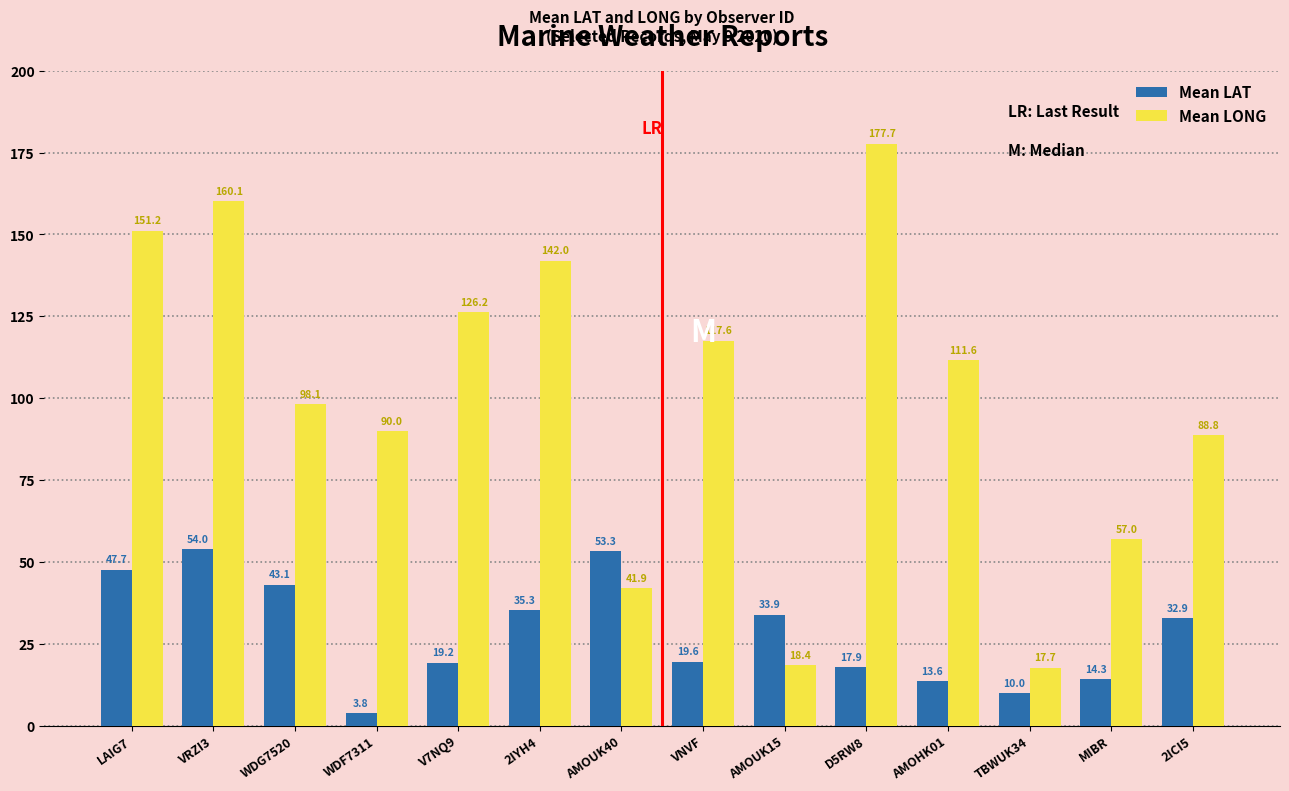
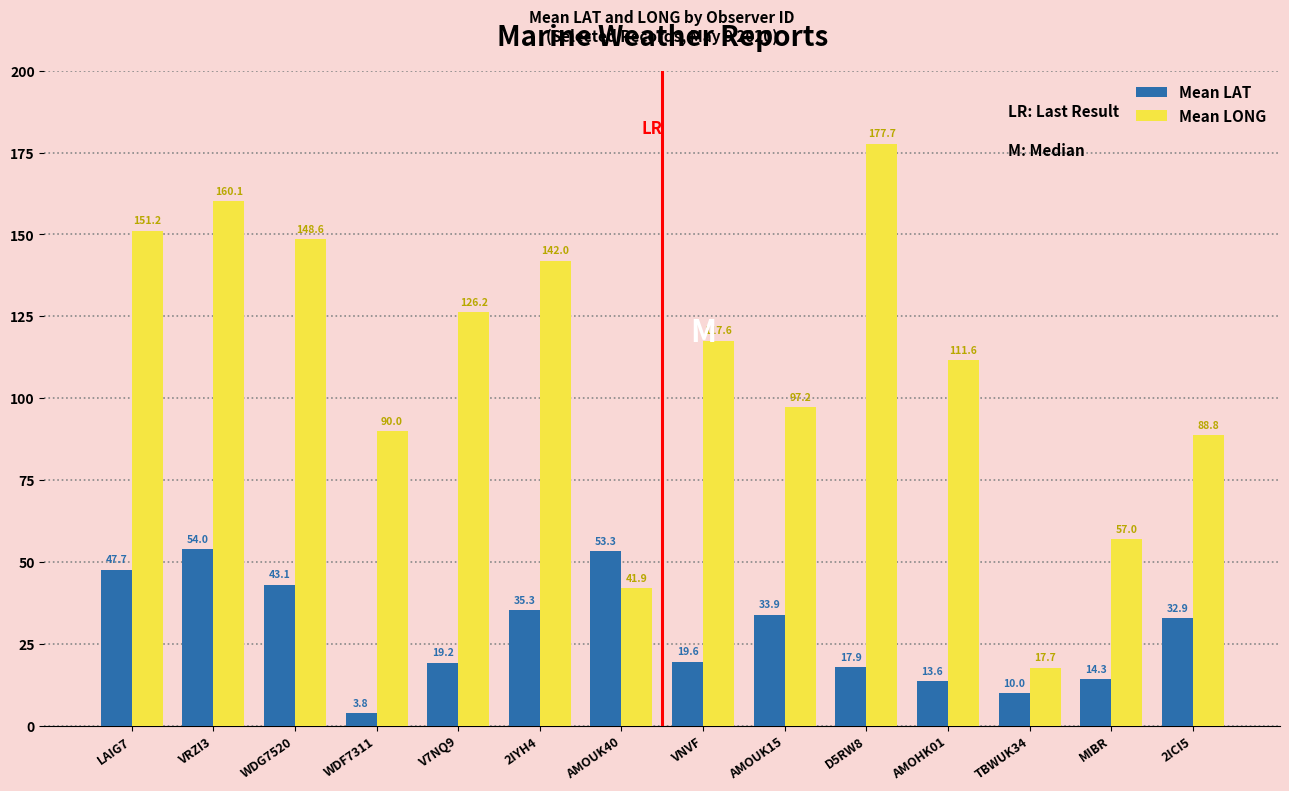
Mean LONG, WDG7520: 98.1 -> 148.6
Mean LONG, AMOUK15: 18.4 -> 97.2
